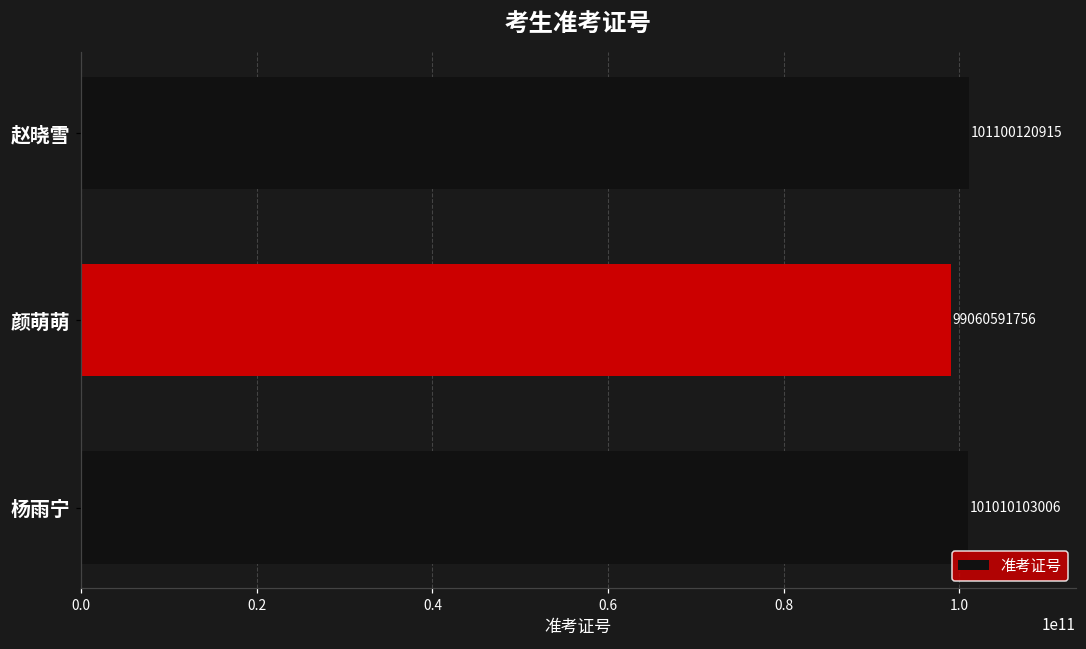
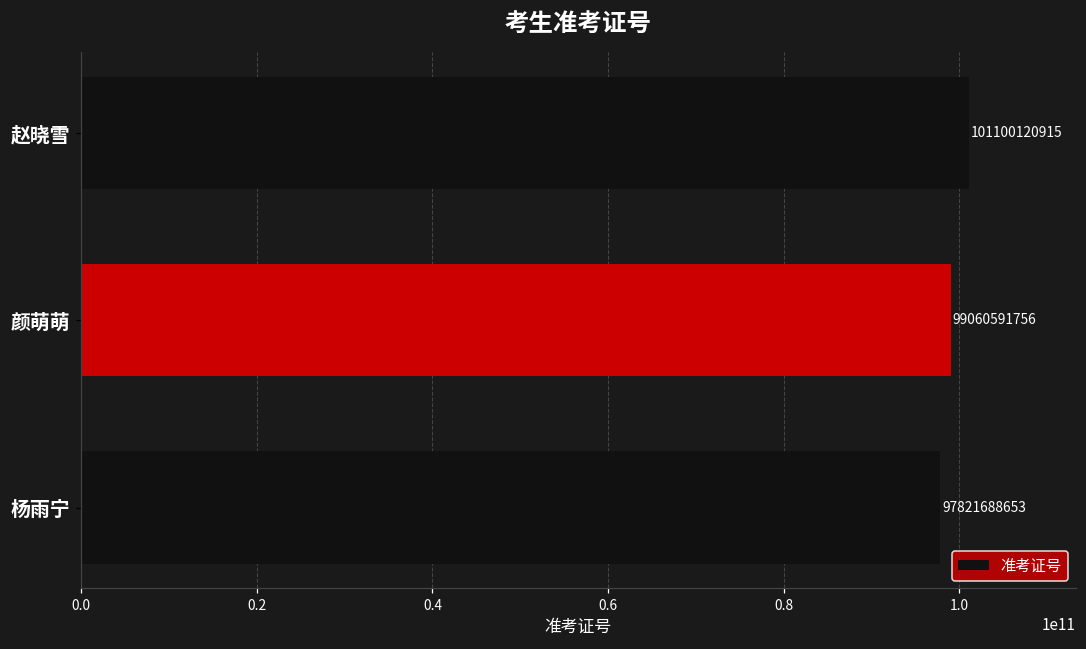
杨雨宁: 101010103006 -> 97821688653
